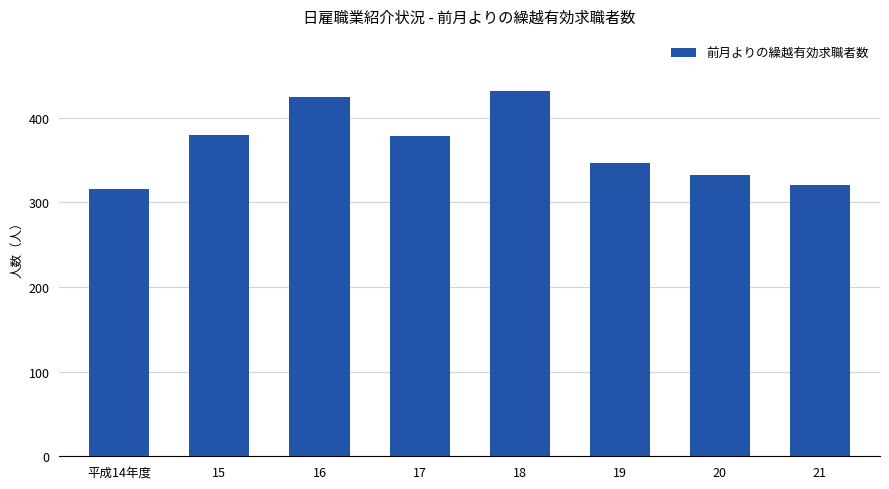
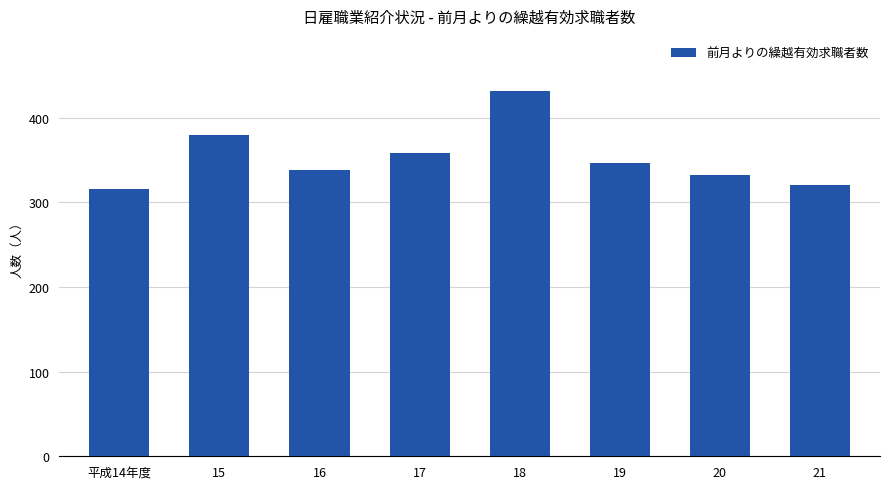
16: 430 -> 340
17: 380 -> 360
